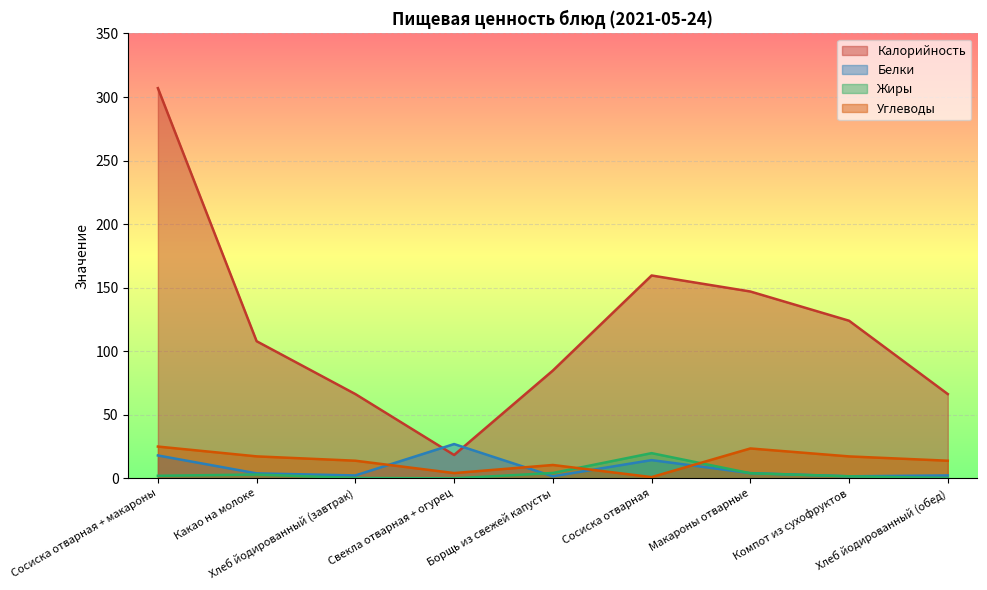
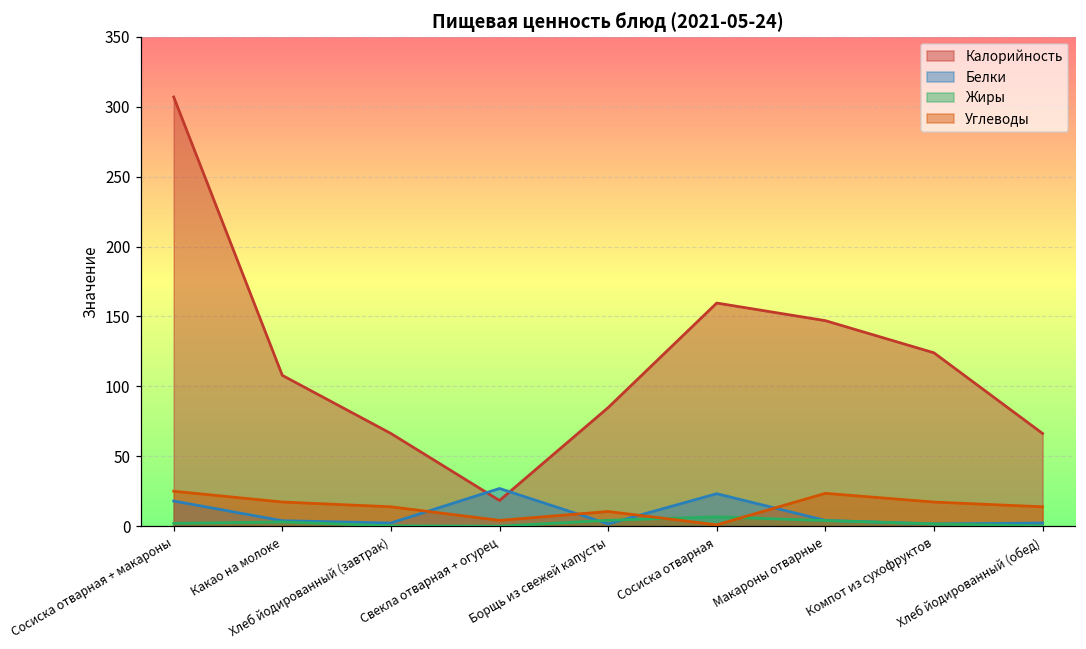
Белки, Сосиска отварная: 14 -> 23
Жиры, Сосиска отварная: 20 -> 7
